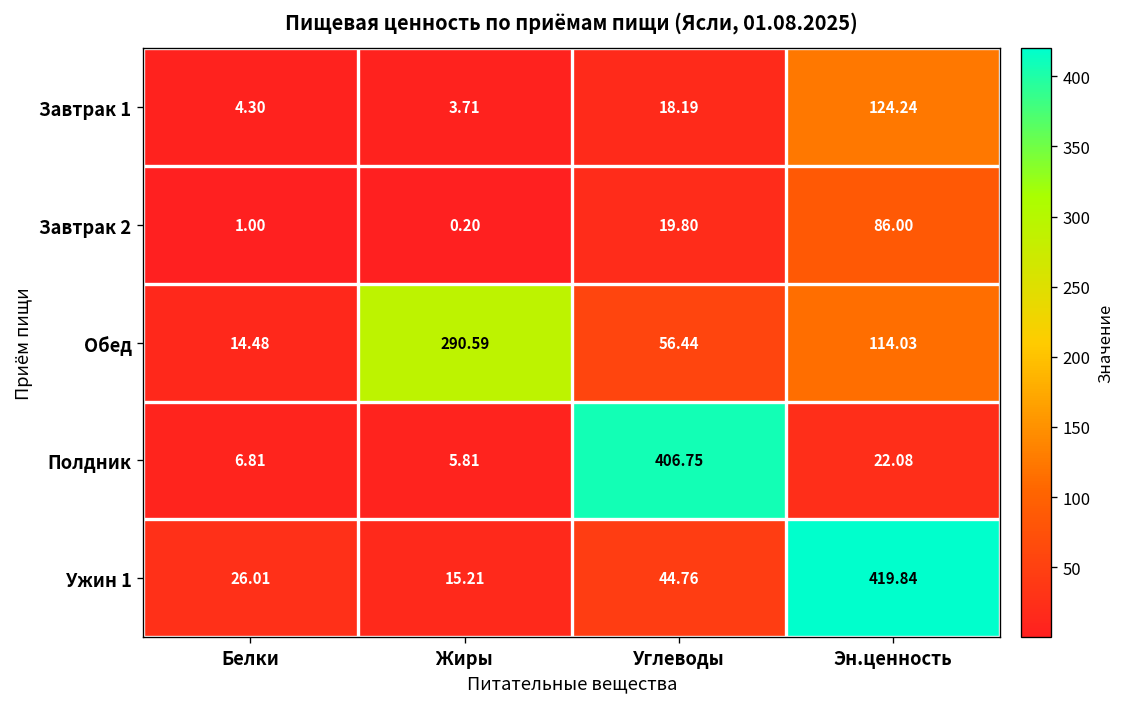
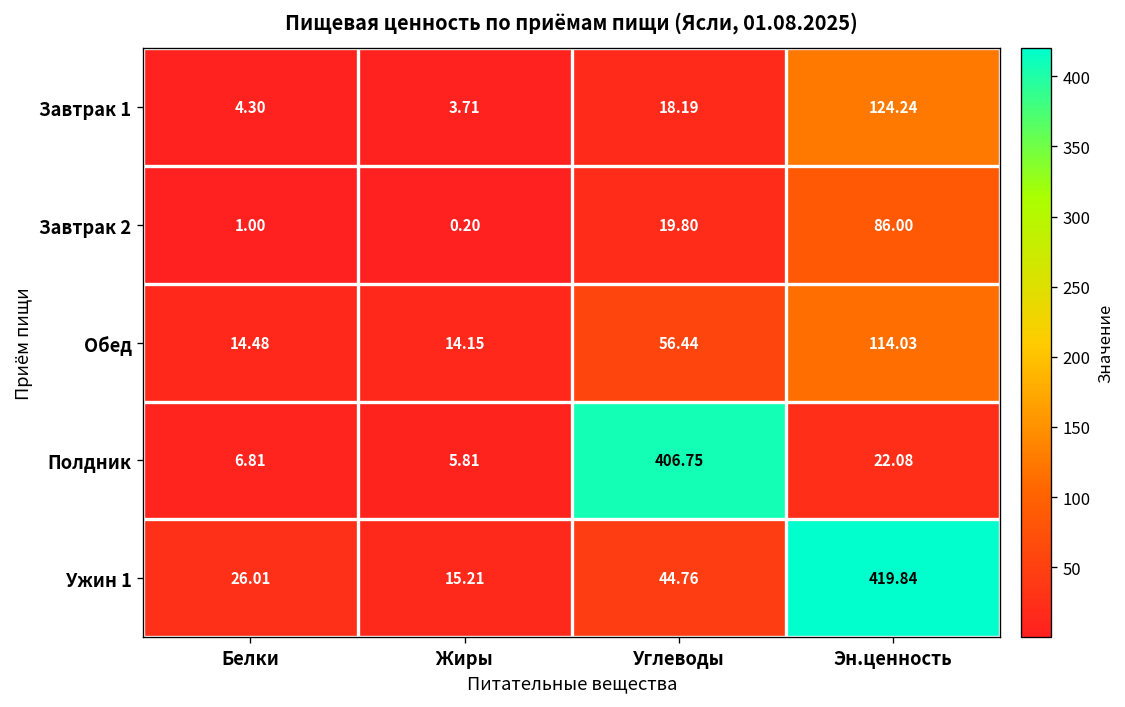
Обед, Жиры: 290.59 -> 14.15
